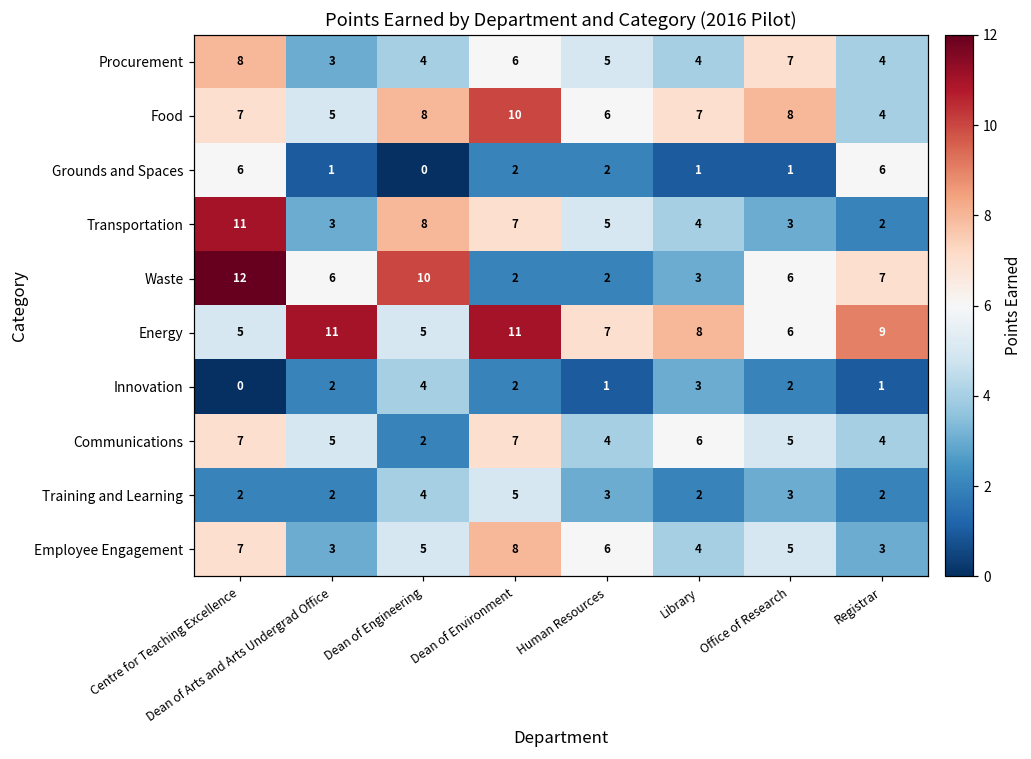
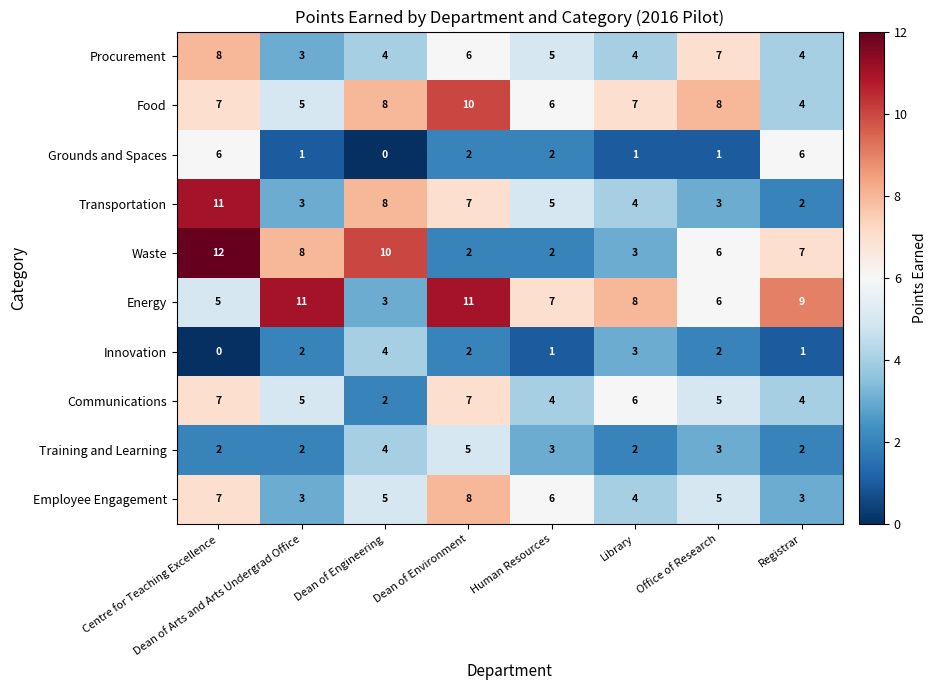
Waste, Dean of Arts and Arts Undergrad Office: 6 -> 8
Energy, Dean of Engineering: 5 -> 3
